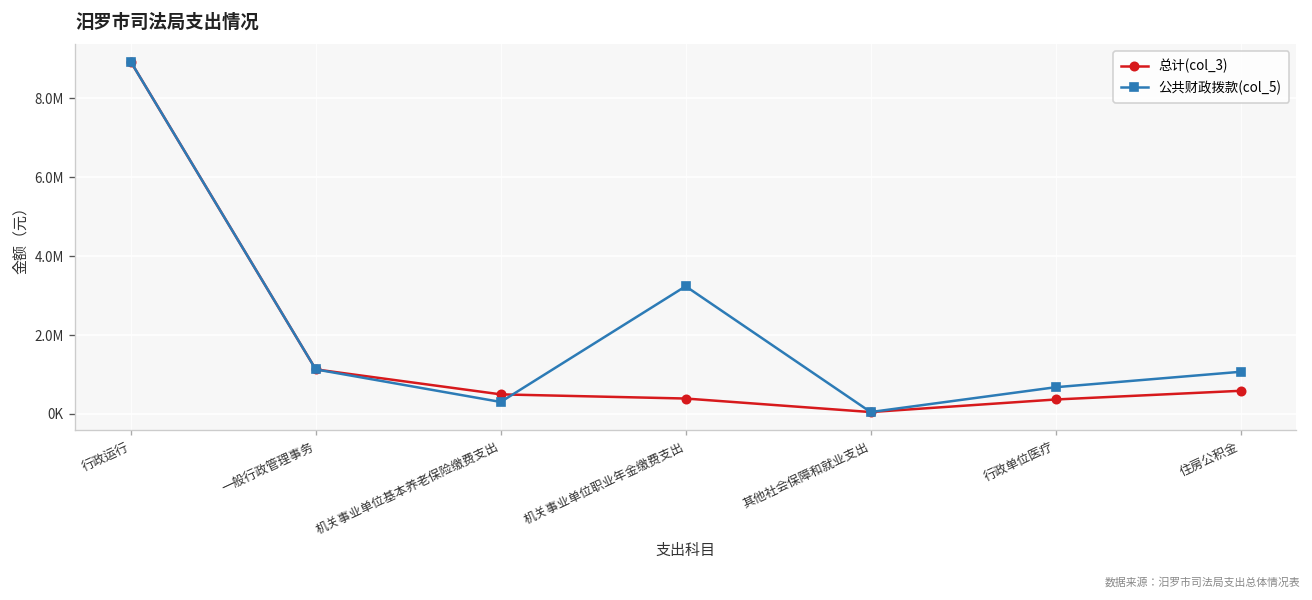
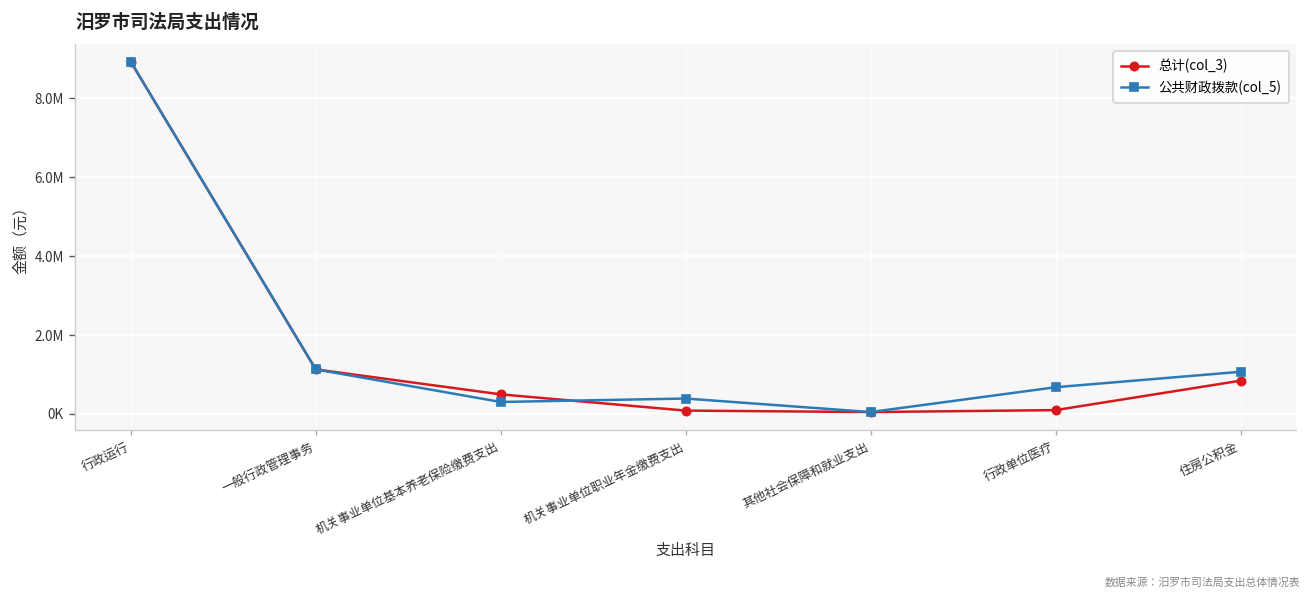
总计(col_3), 机关事业单位职业年金缴费支出: 400000 -> 100000
公共财政拨款(col_5), 机关事业单位职业年金缴费支出: 3200000 -> 400000
总计(col_3), 行政单位医疗: 400000 -> 100000
总计(col_3), 住房公积金: 600000 -> 800000
